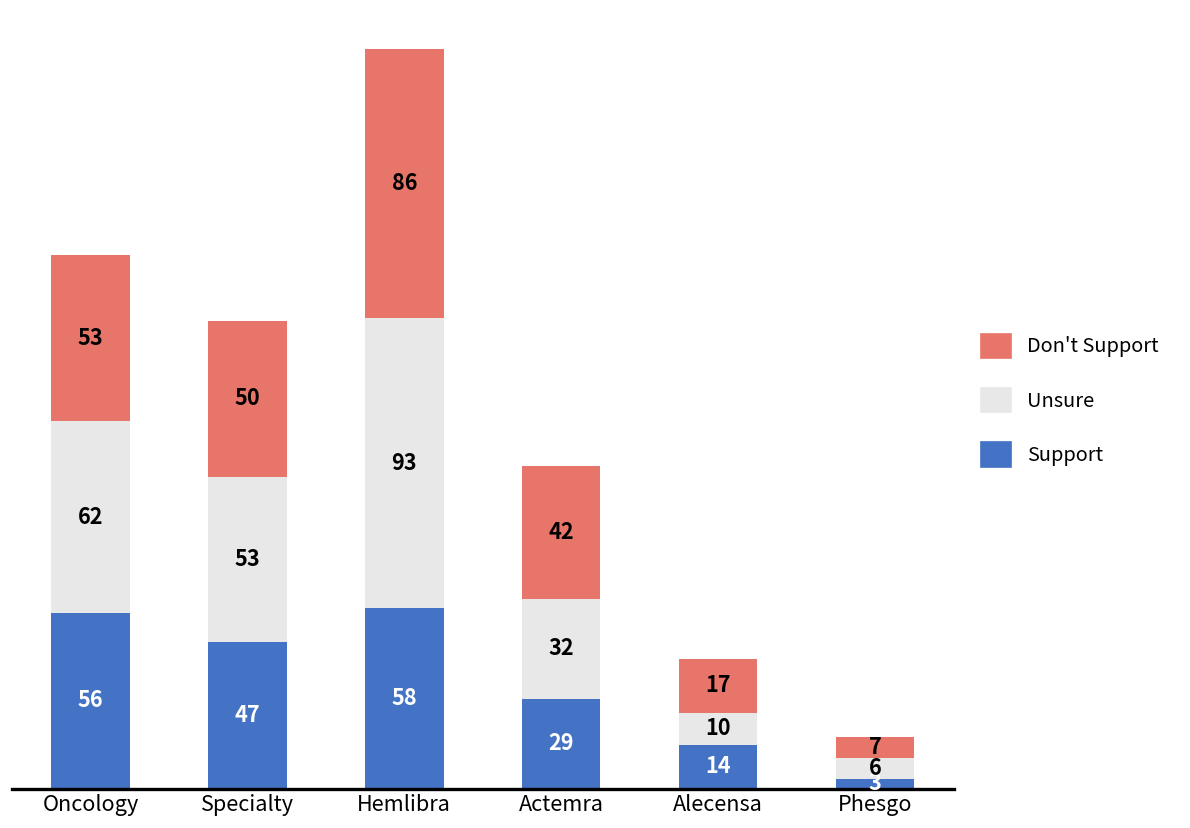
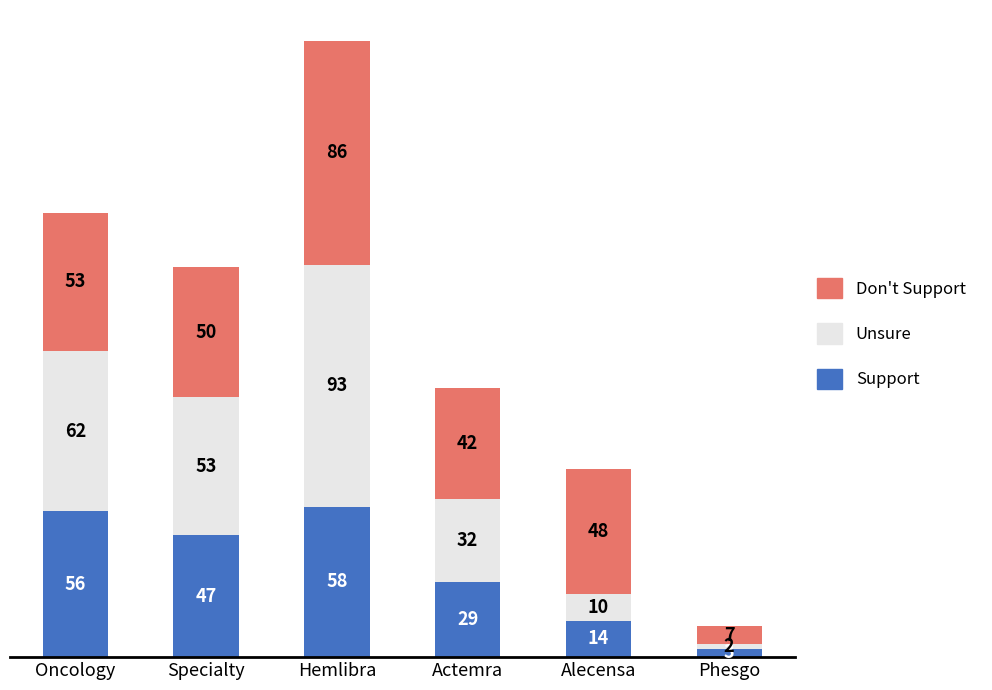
Don't Support, Alecensa: 17 -> 48
Unsure, Phesgo: 6 -> 2
